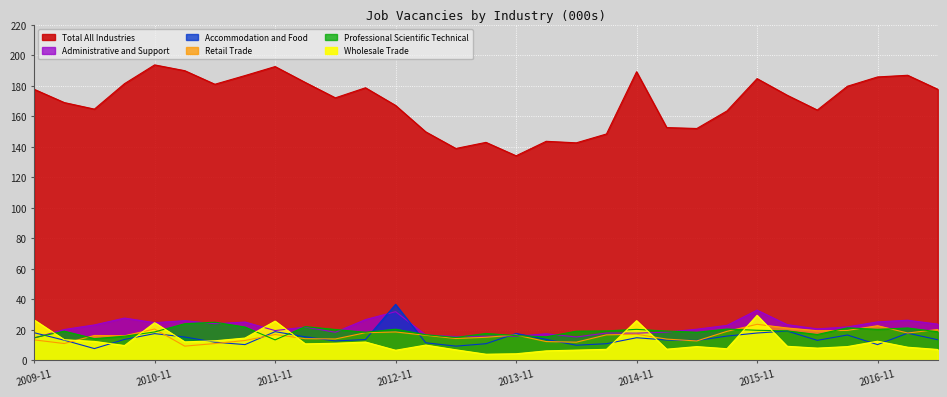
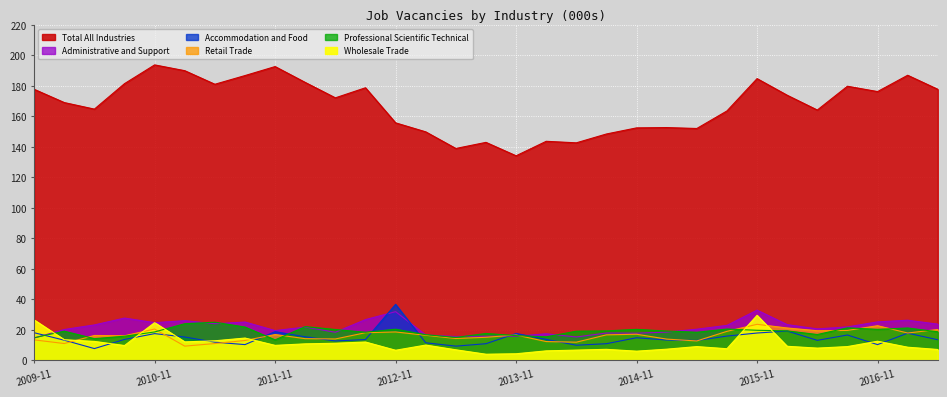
Wholesale Trade, 2011-11: 26 -> 10
Total All Industries, 2012-11: 167 -> 156
Total All Industries, 2014-11: 189 -> 152
Wholesale Trade, 2014-11: 26 -> 6
Total All Industries, 2016-11: 186 -> 176
